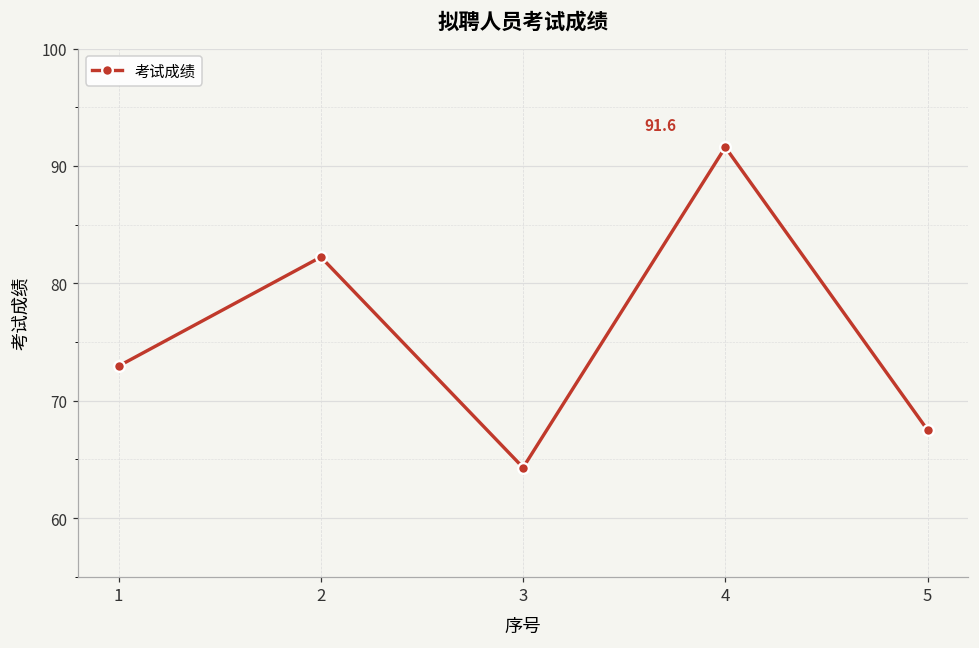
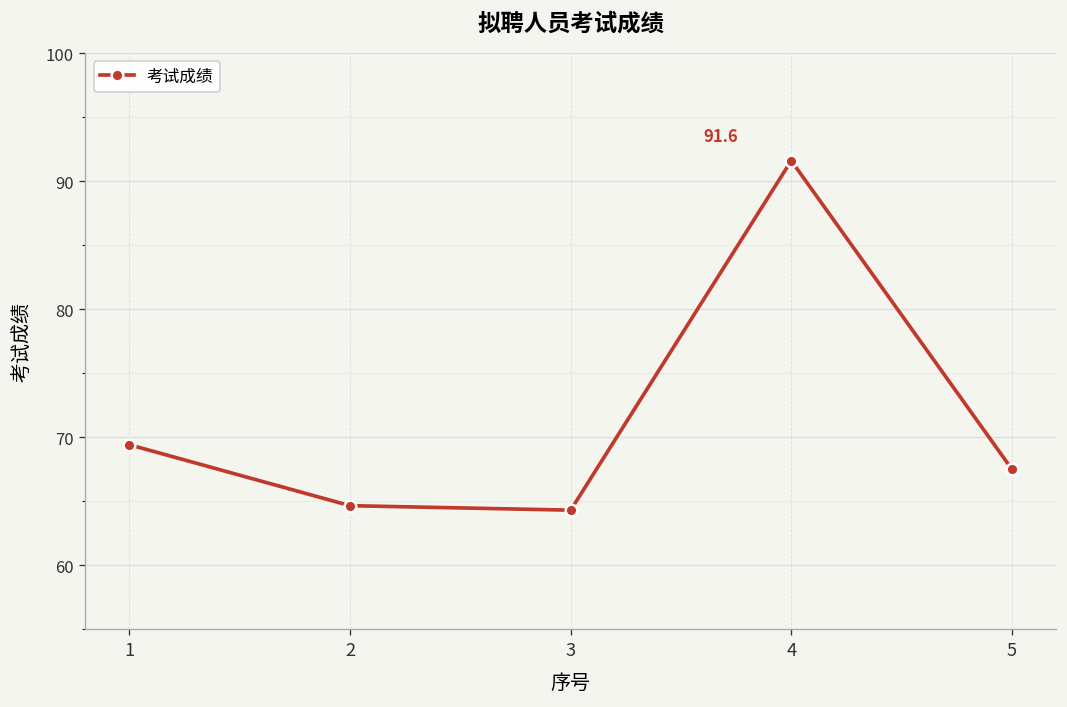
1: 73.0 -> 69.4
2: 82.2 -> 64.7
